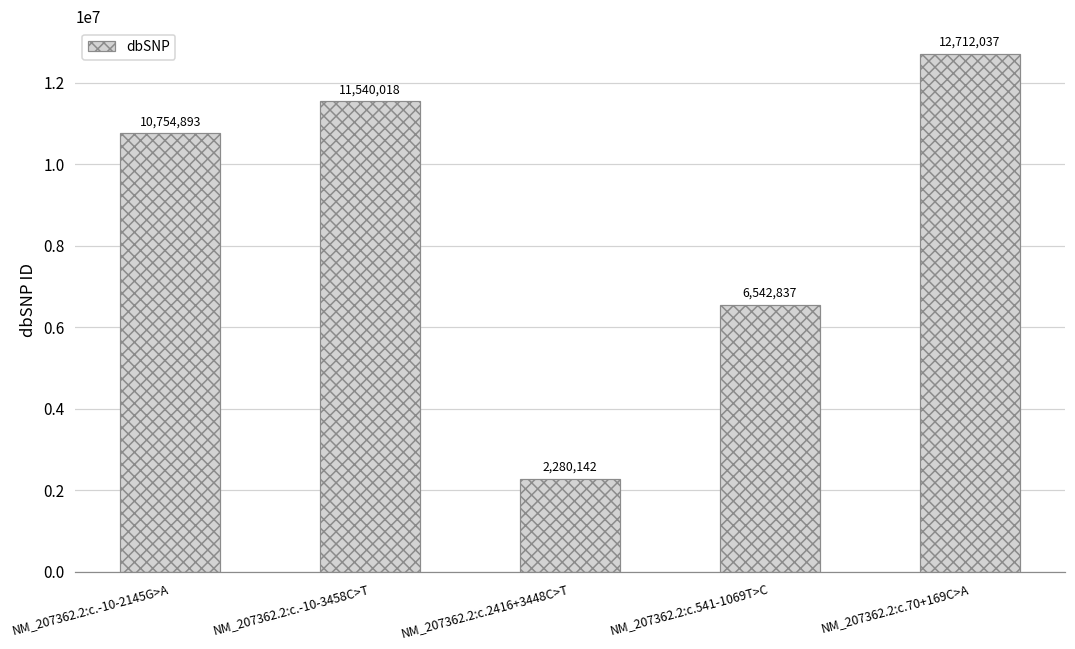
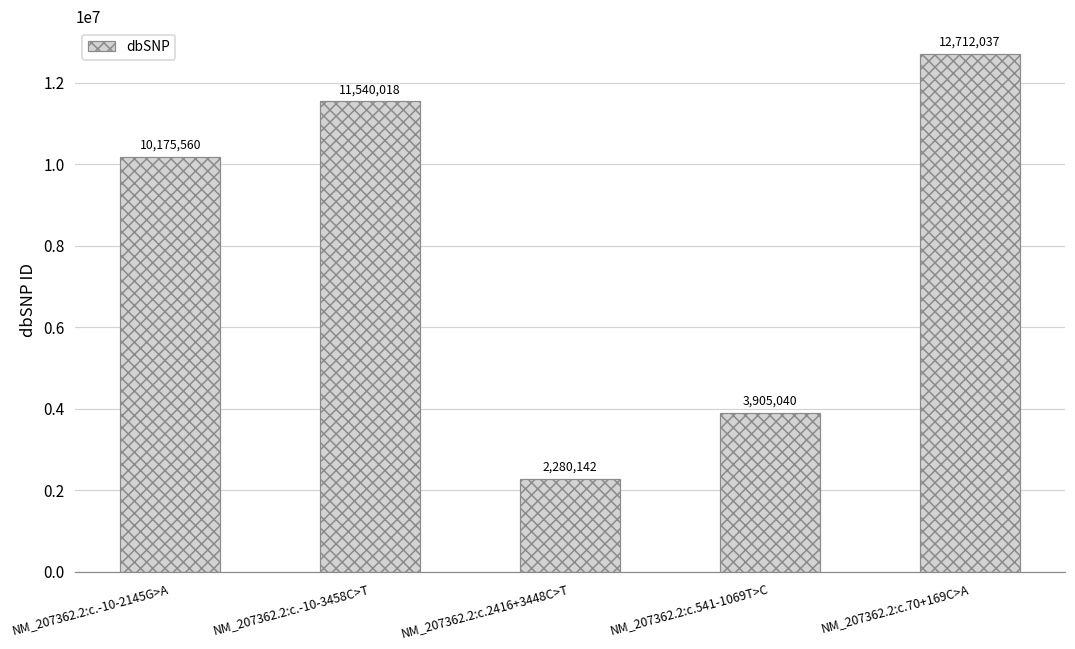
NM_207362.2:c.-10-2145G>A: 10,754,893 -> 10,175,560
NM_207362.2:c.541-1069T>C: 6,542,837 -> 3,905,040
